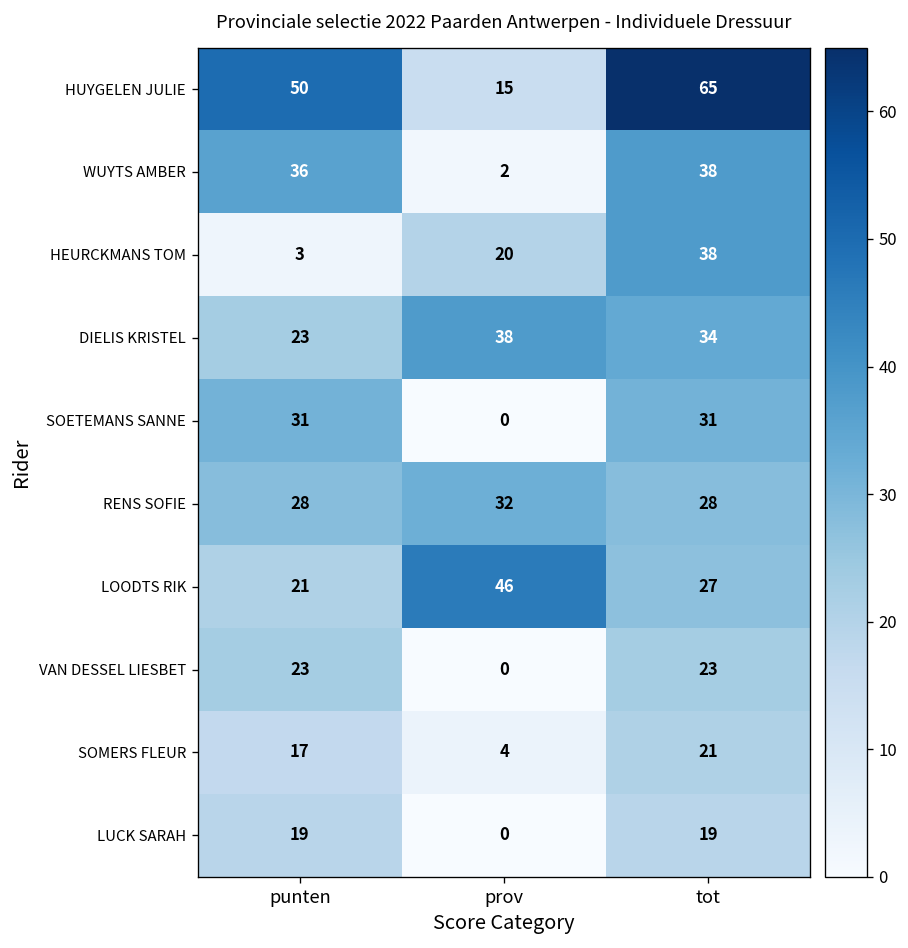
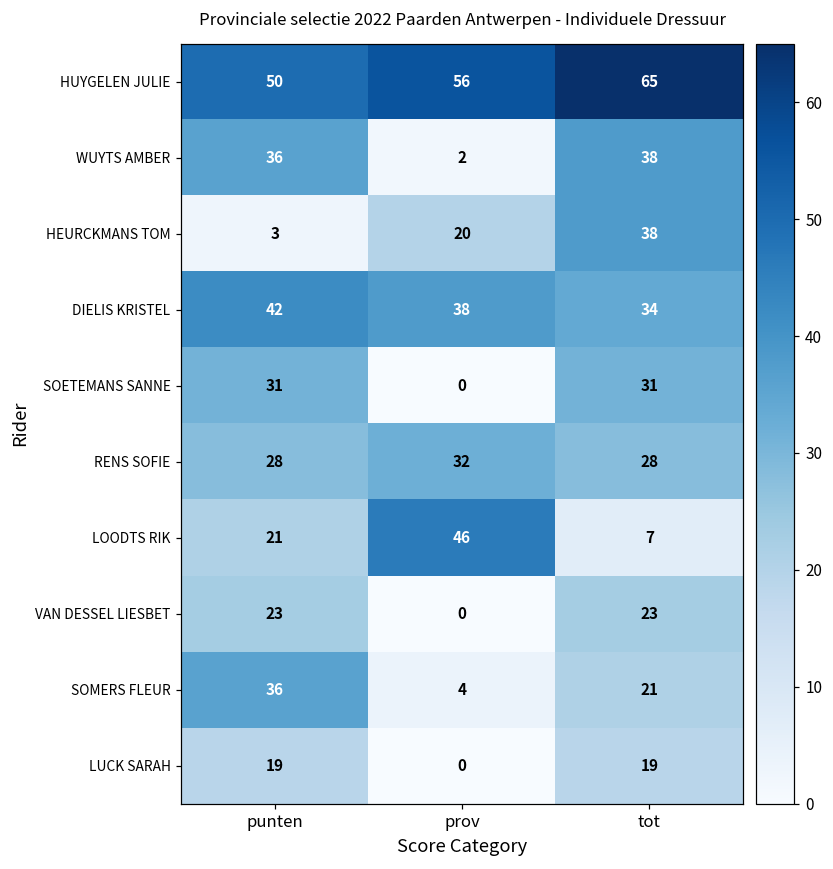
HUYGELEN JULIE, prov: 15 -> 56
DIELIS KRISTEL, punten: 23 -> 42
LOODTS RIK, tot: 27 -> 7
SOMERS FLEUR, punten: 17 -> 36
